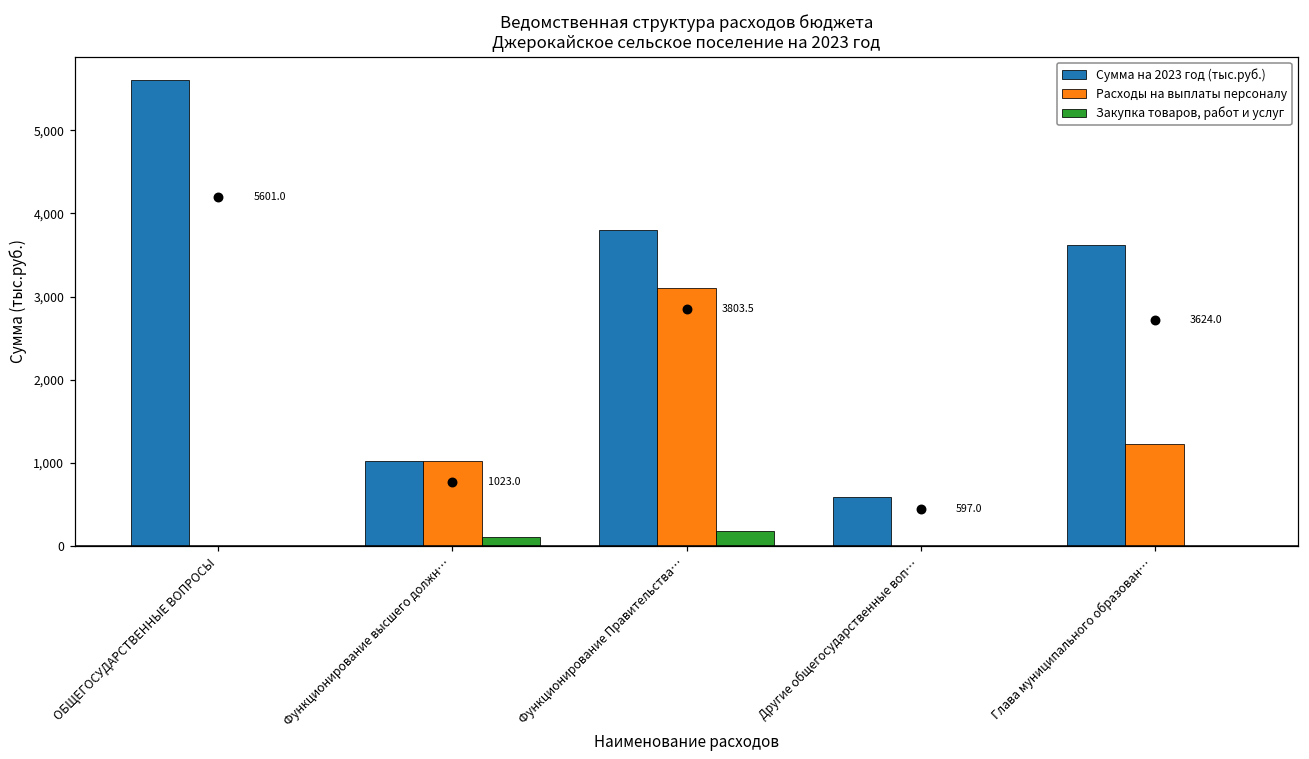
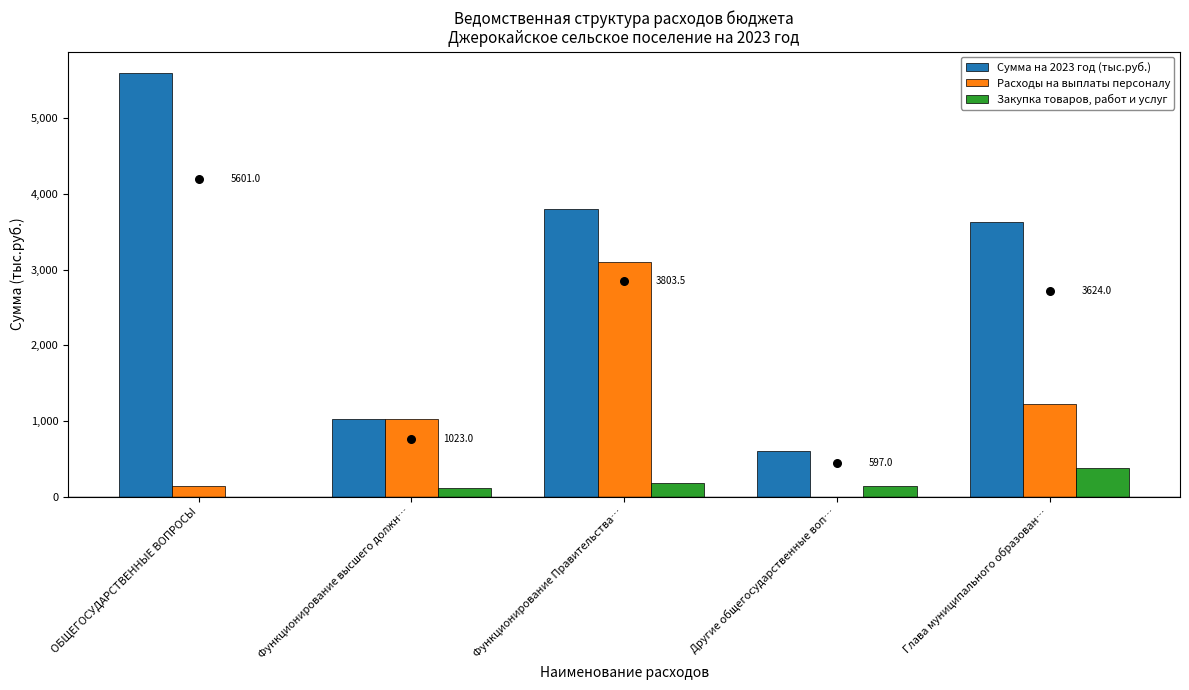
Расходы на выплаты персоналу, ОБЩЕГОСУДАРСТВЕННЫЕ ВОПРОСЫ: 0 -> 100
Закупка товаров, работ и услуг, Другие общегосударственные воп…: 0 -> 100
Закупка товаров, работ и услуг, Глава муниципального образован…: 0 -> 400
